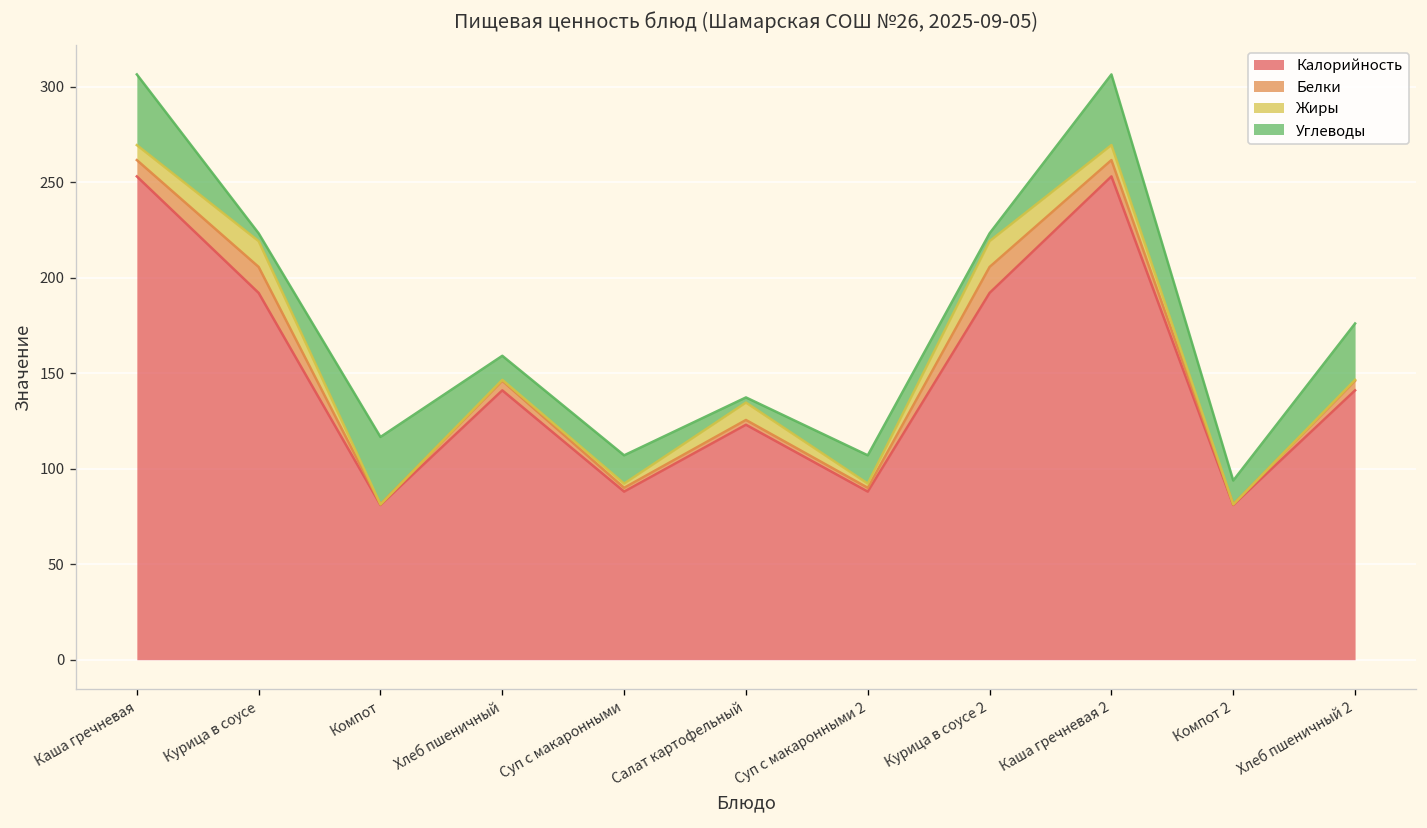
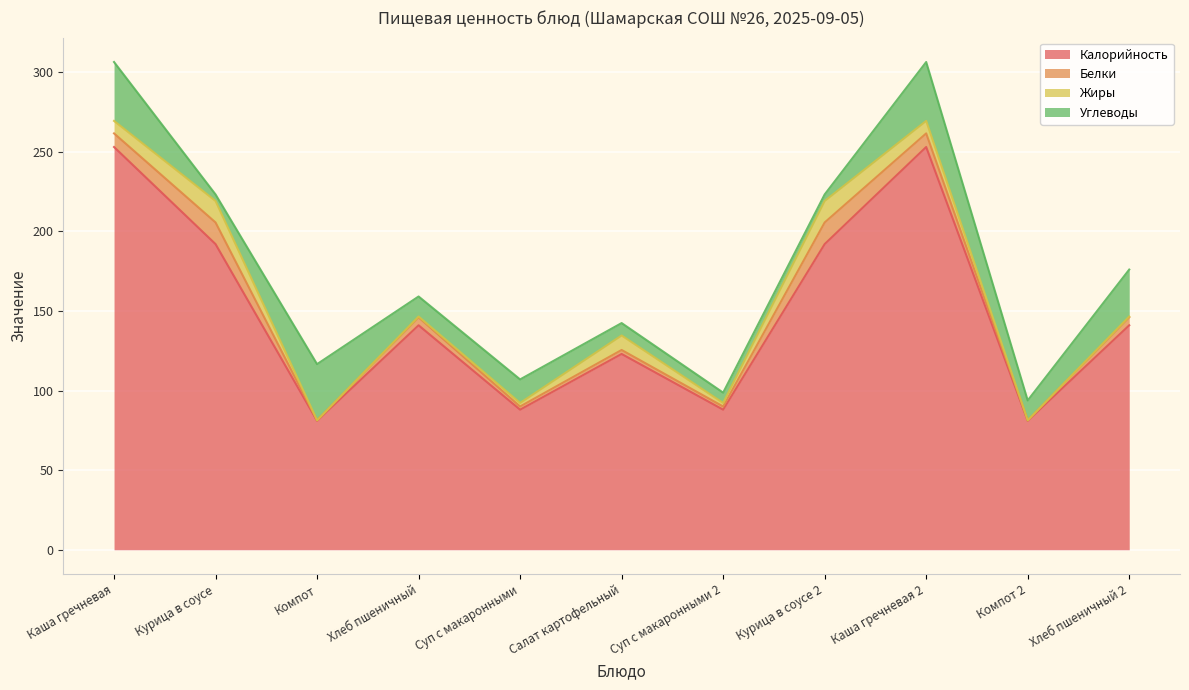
Углеводы, Салат картофельный: 3 -> 8
Углеводы, Суп с макаронными 2: 15 -> 7
